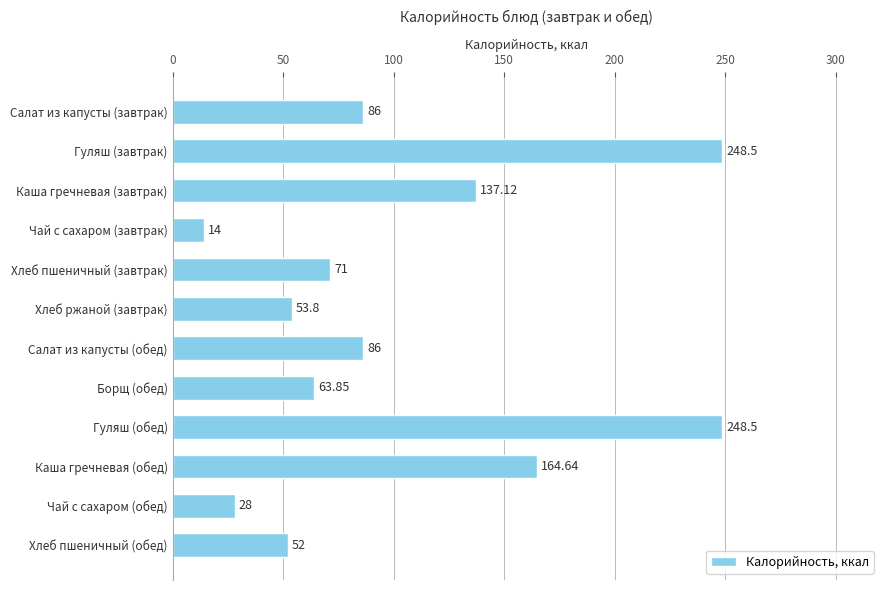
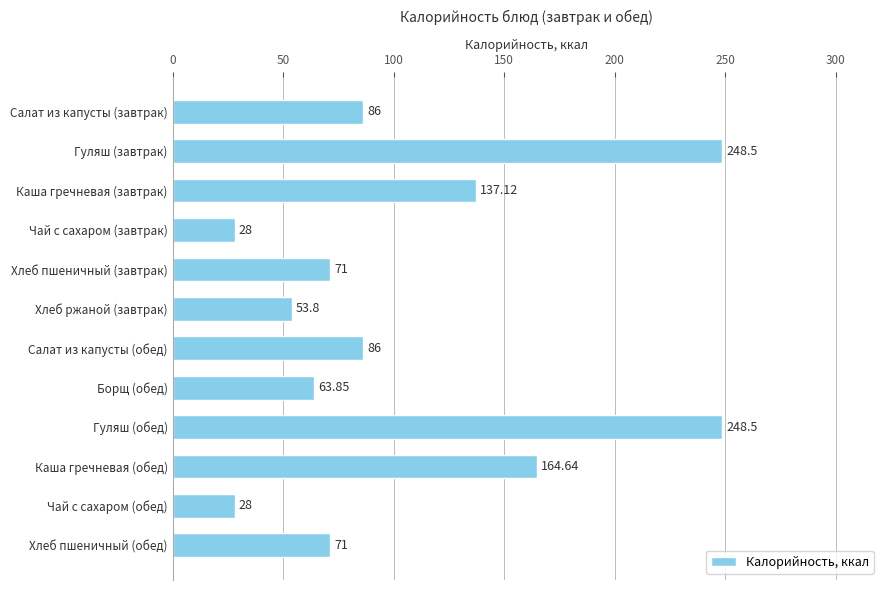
Чай с сахаром (завтрак): 14 -> 28
Хлеб пшеничный (обед): 52 -> 71
